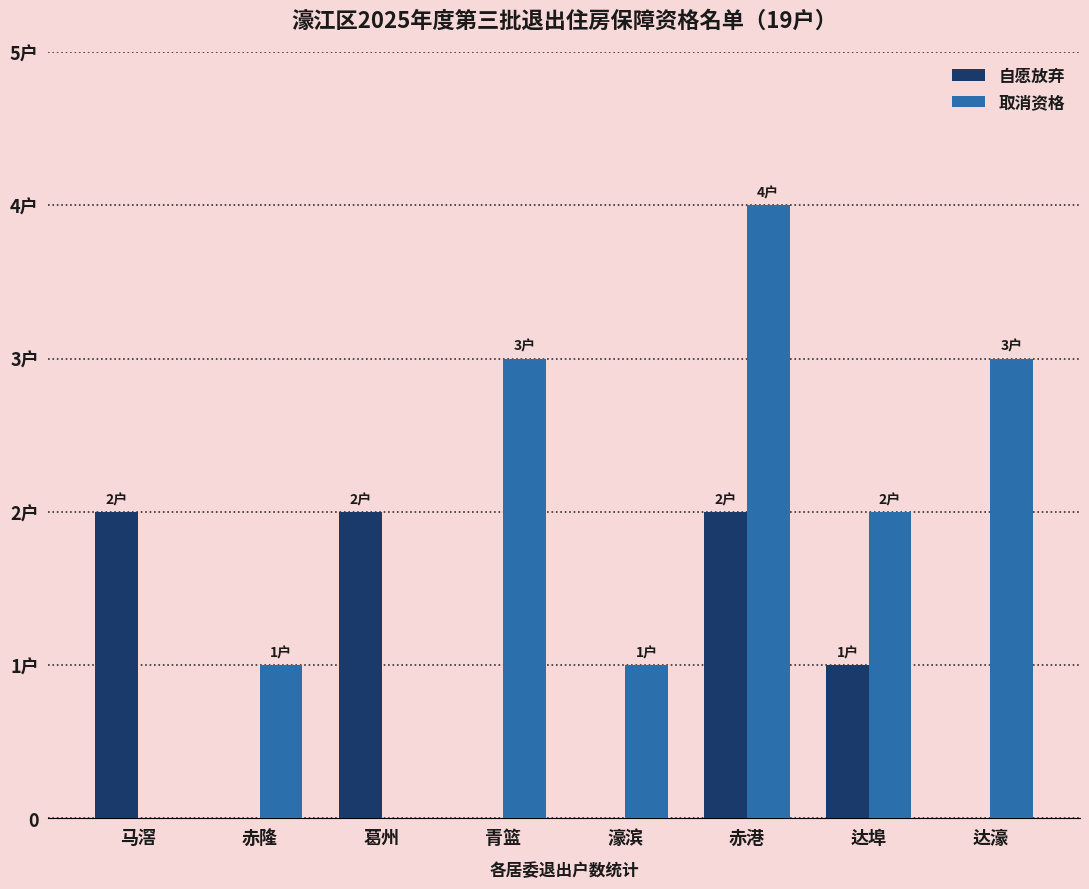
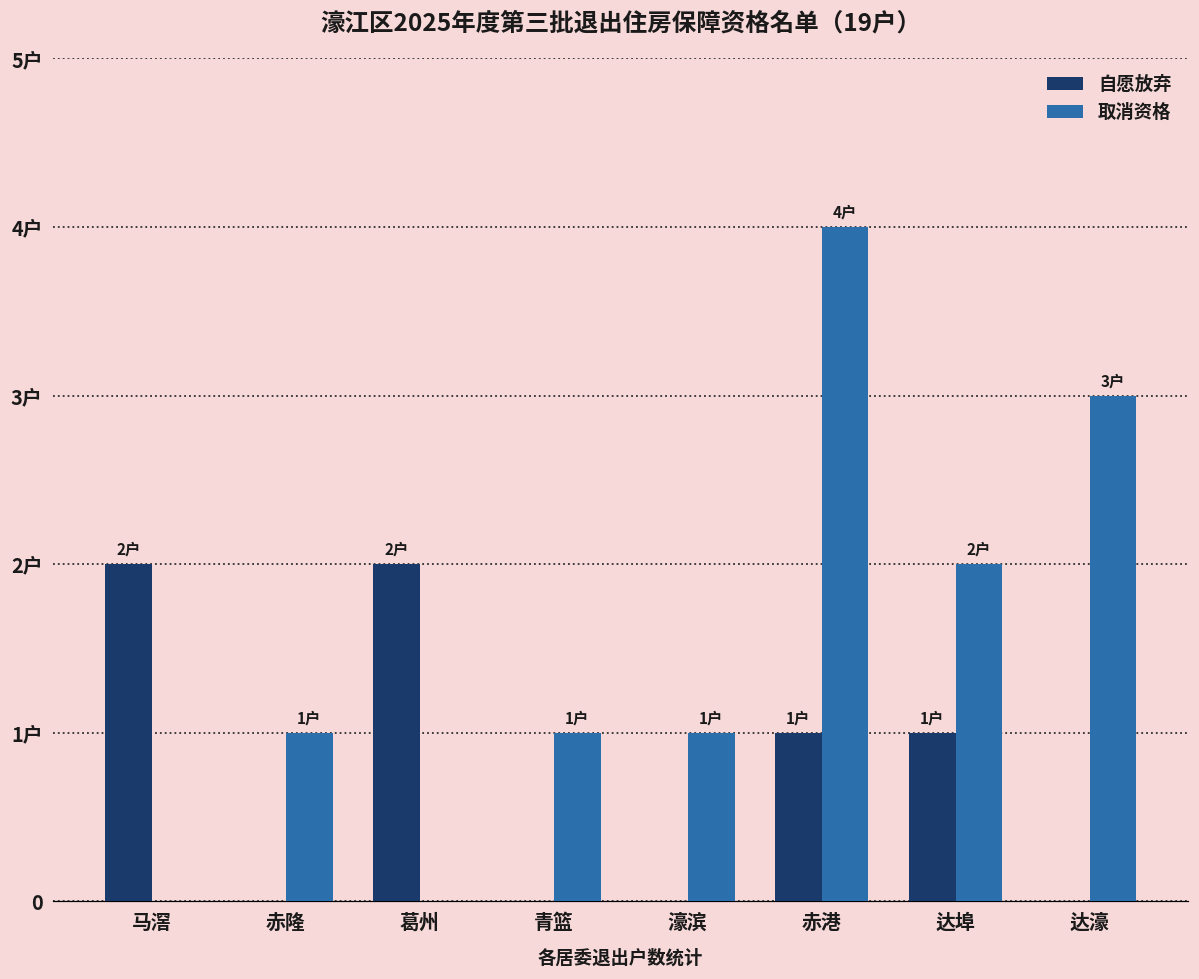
取消资格, 青篮: 3户 -> 1户
自愿放弃, 赤港: 2户 -> 1户
